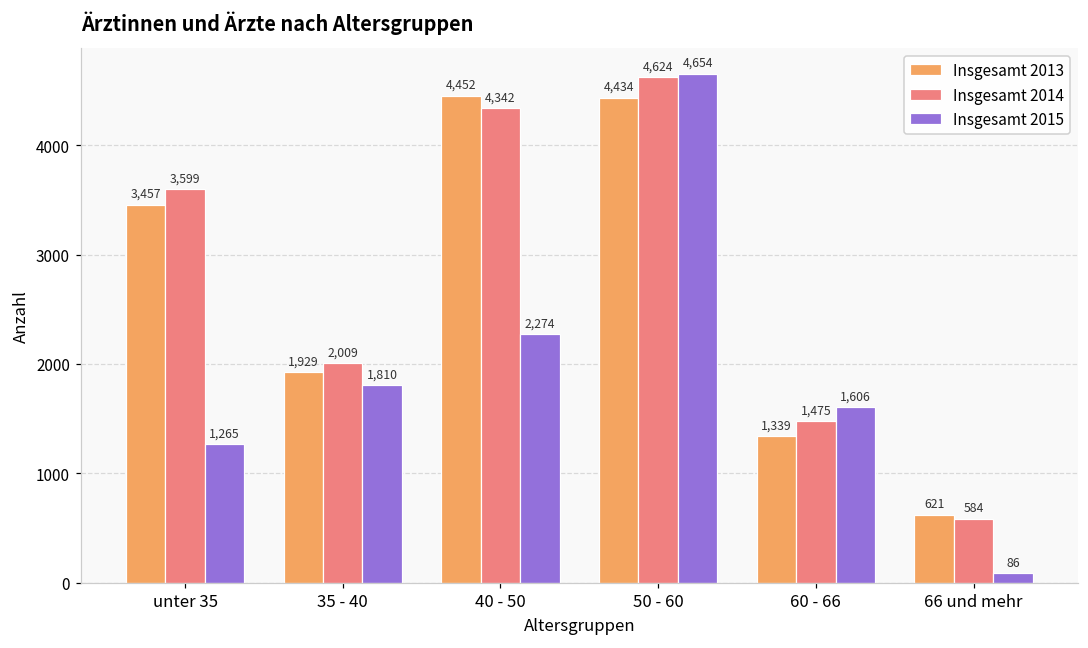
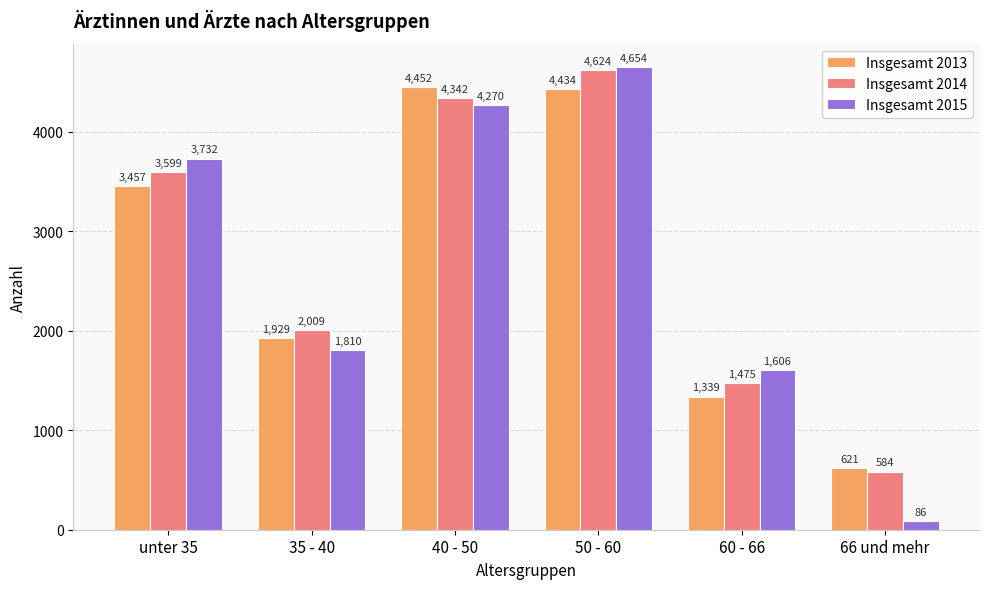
Insgesamt 2015, unter 35: 1,265 -> 3,732
Insgesamt 2015, 40 - 50: 2,274 -> 4,270
